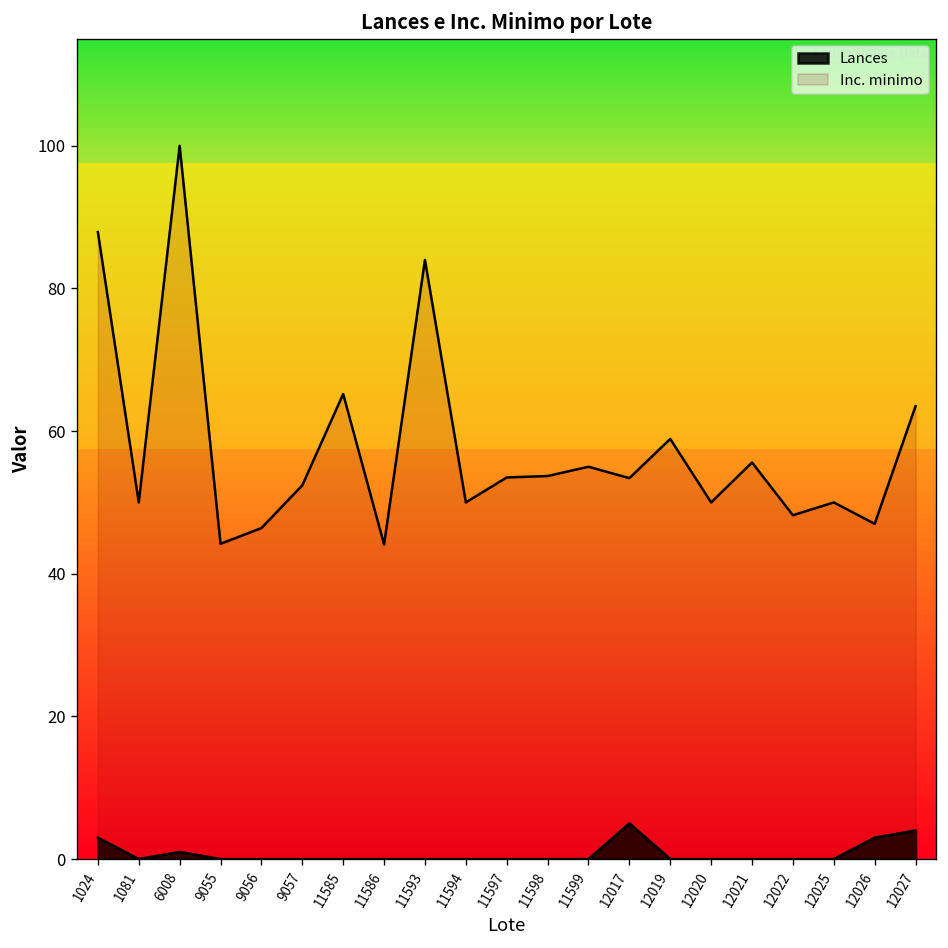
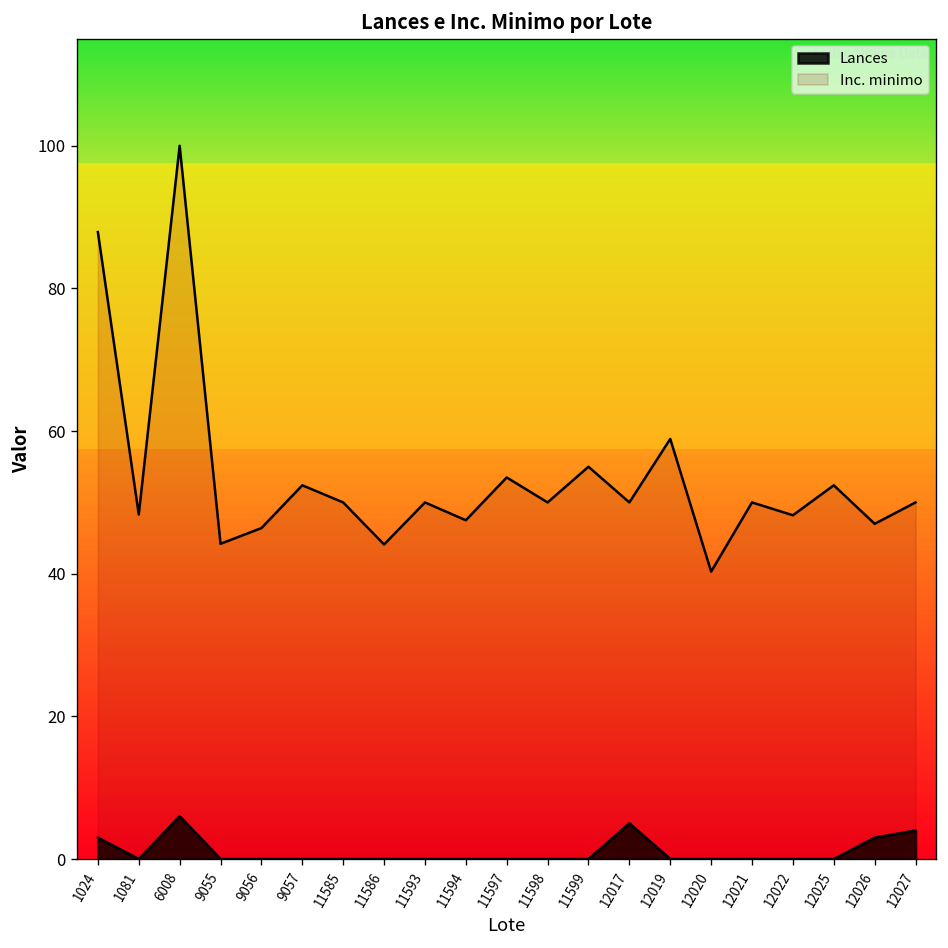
Inc. minimo, 1081: 50 -> 48
Lances, 6008: 1 -> 6
Inc. minimo, 11585: 65 -> 50
Inc. minimo, 11593: 84 -> 50
Inc. minimo, 11594: 50 -> 48
Inc. minimo, 11598: 54 -> 50
Inc. minimo, 12017: 53 -> 50
Inc. minimo, 12020: 50 -> 40
Inc. minimo, 12021: 56 -> 50
Inc. minimo, 12025: 50 -> 52
Inc. minimo, 12027: 64 -> 50
